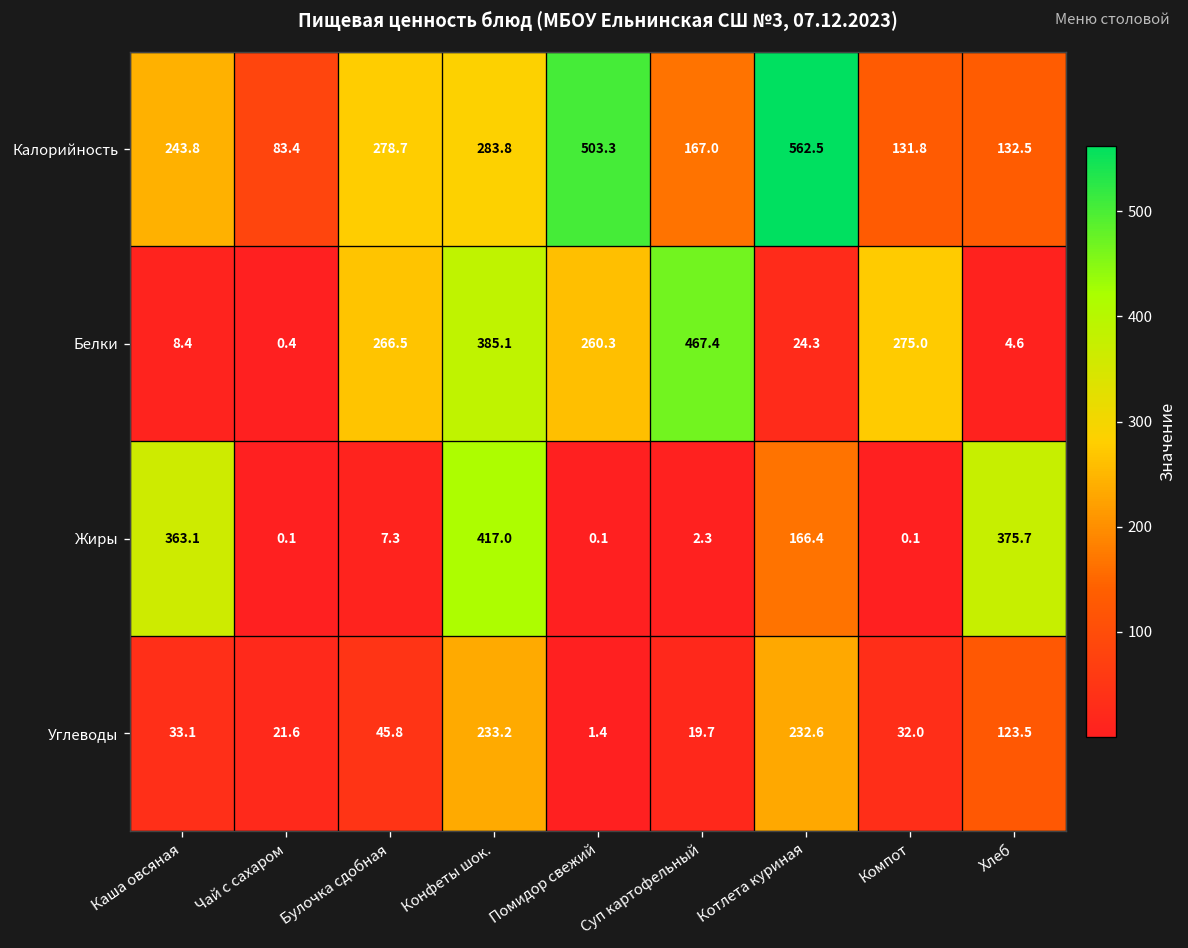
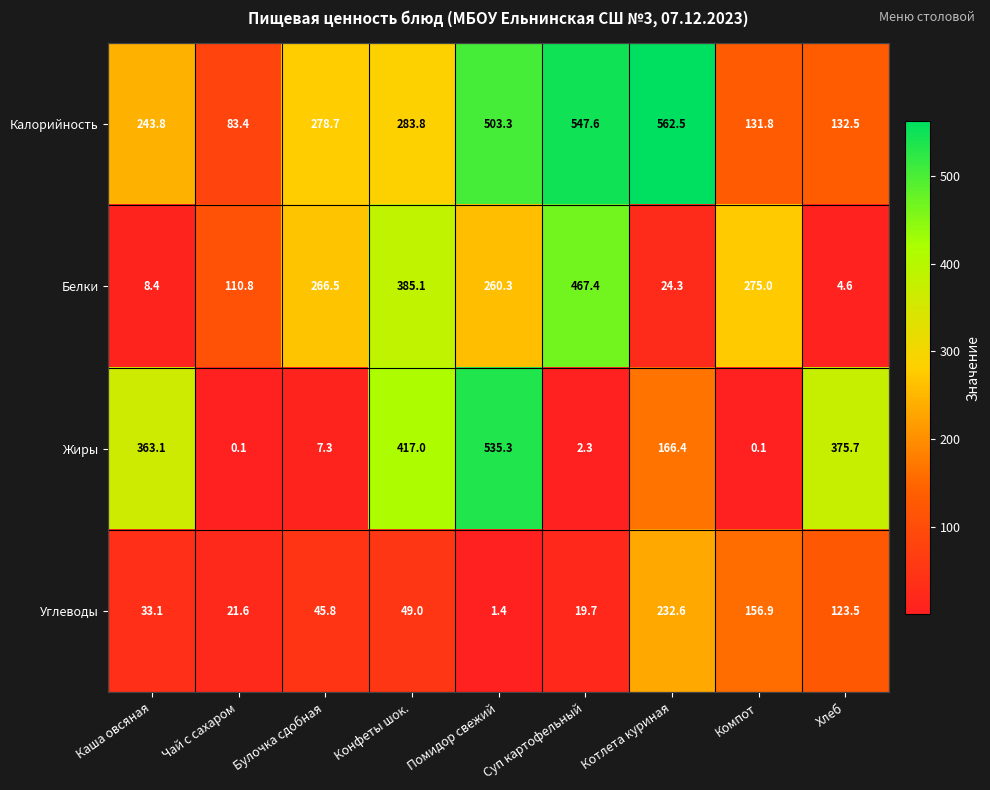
Калорийность, Суп картофельный: 167.0 -> 547.6
Белки, Чай с сахаром: 0.4 -> 110.8
Жиры, Помидор свежий: 0.1 -> 535.3
Углеводы, Конфеты шок.: 233.2 -> 49.0
Углеводы, Компот: 32.0 -> 156.9
